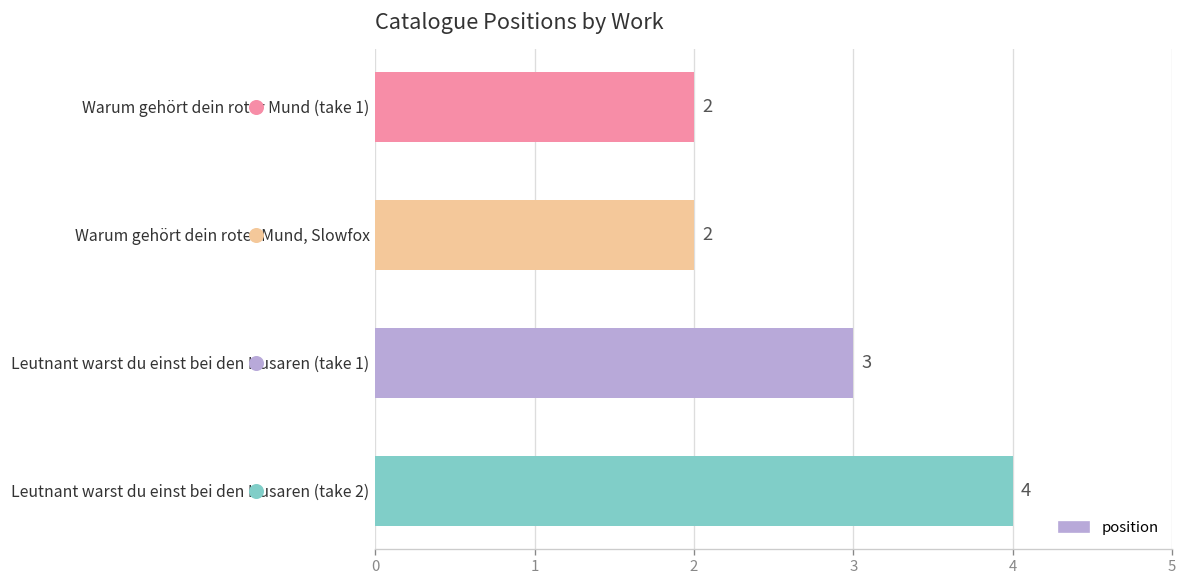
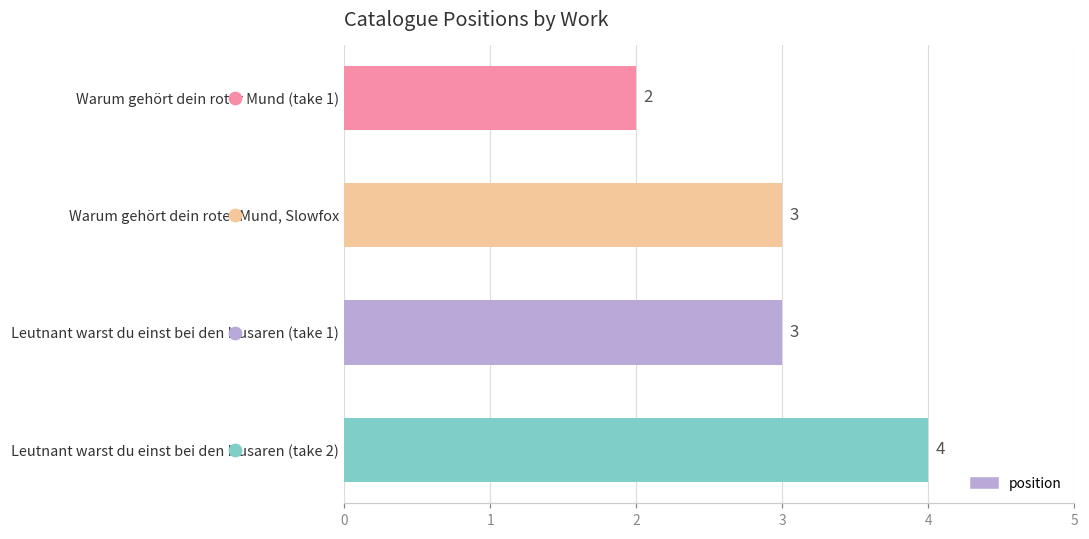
Warum gehört dein roter Mund, Slowfox: 2 -> 3
